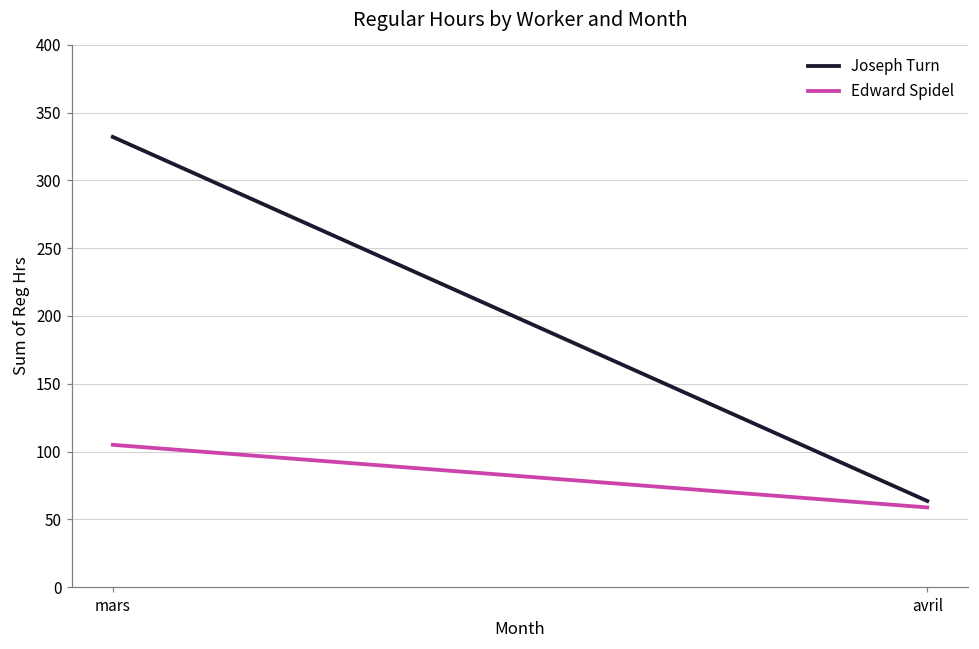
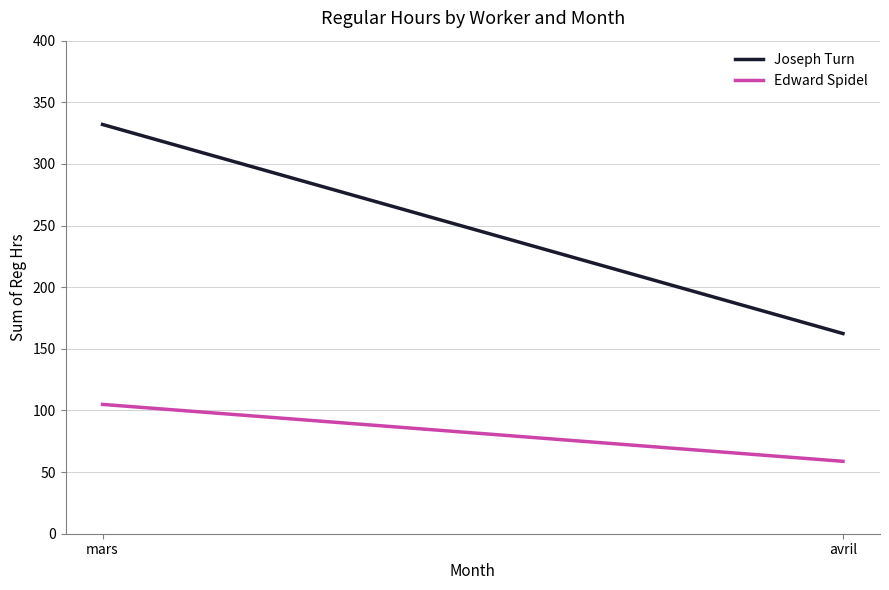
Joseph Turn, avril: 64 -> 162
